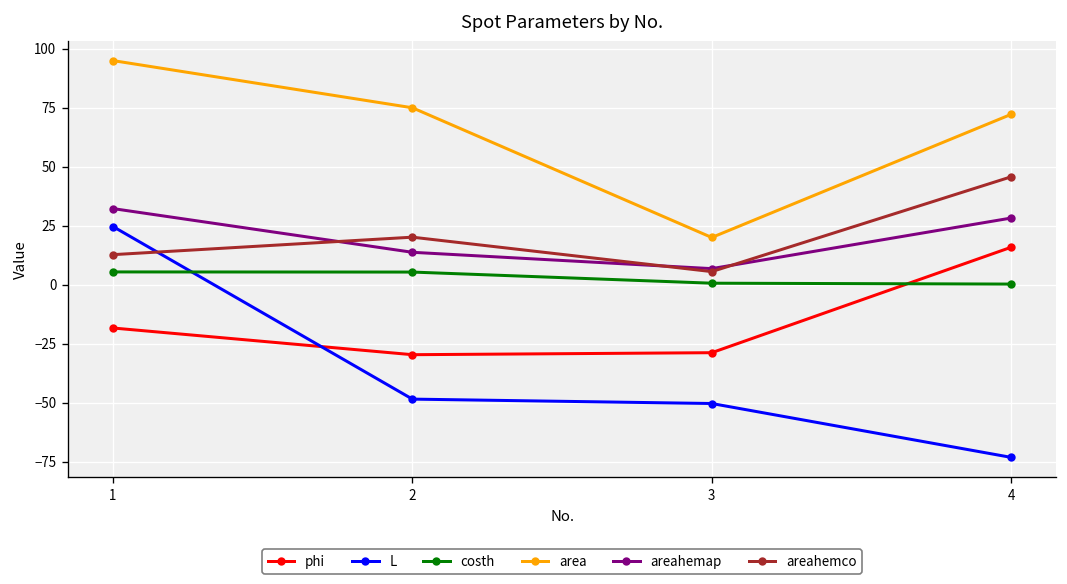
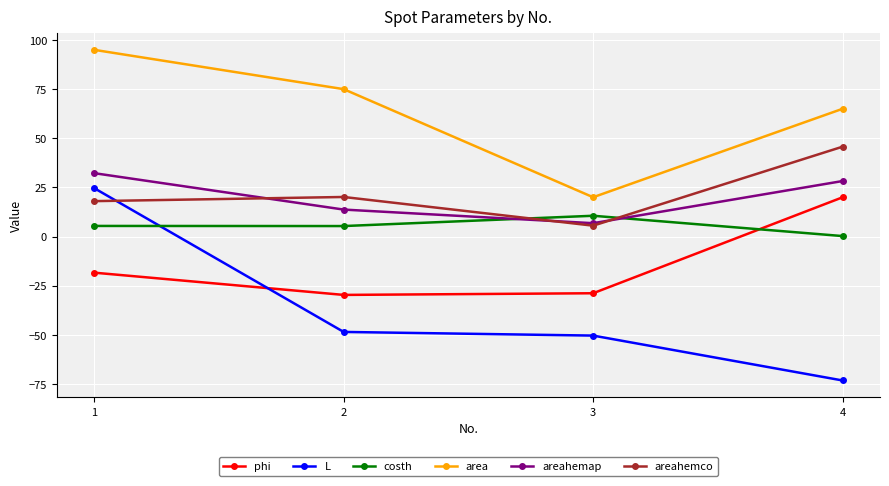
areahemco, 1: 13 -> 18
costh, 3: 1 -> 11
phi, 4: 16 -> 20
area, 4: 72 -> 65
